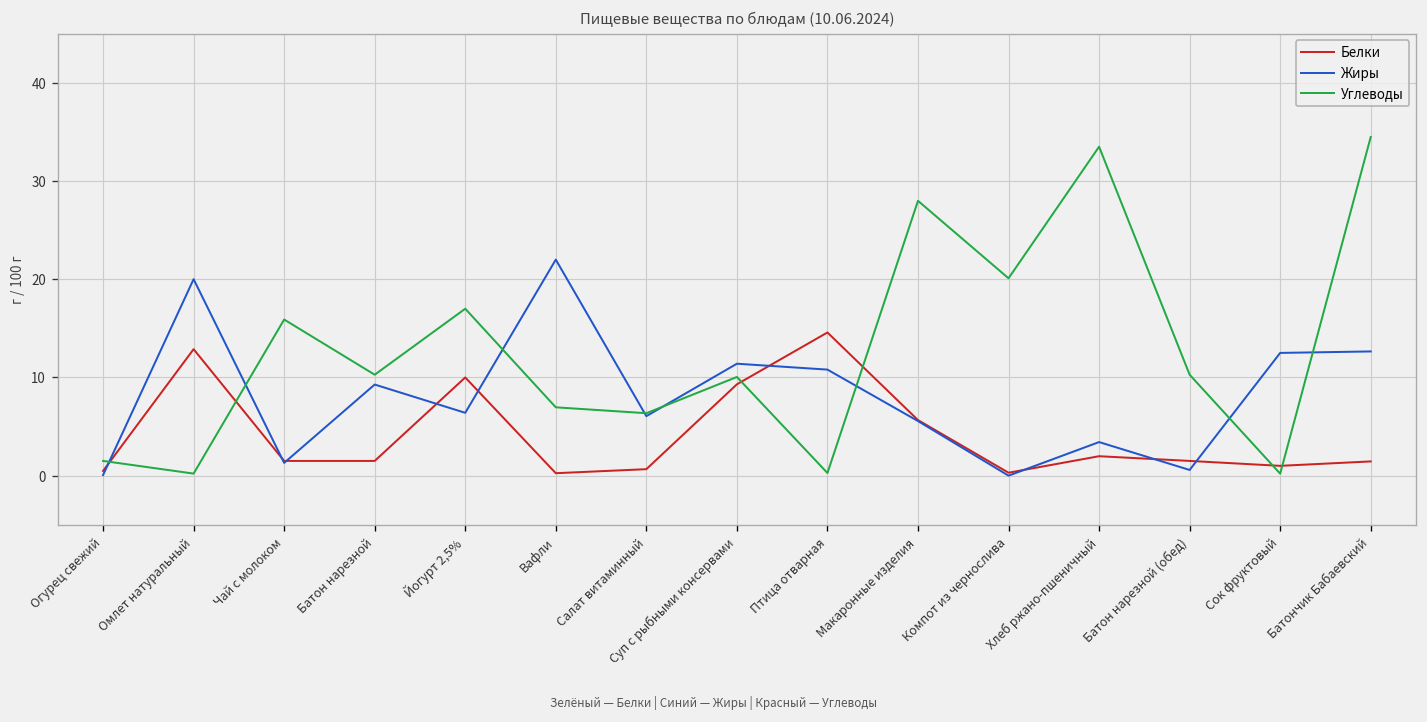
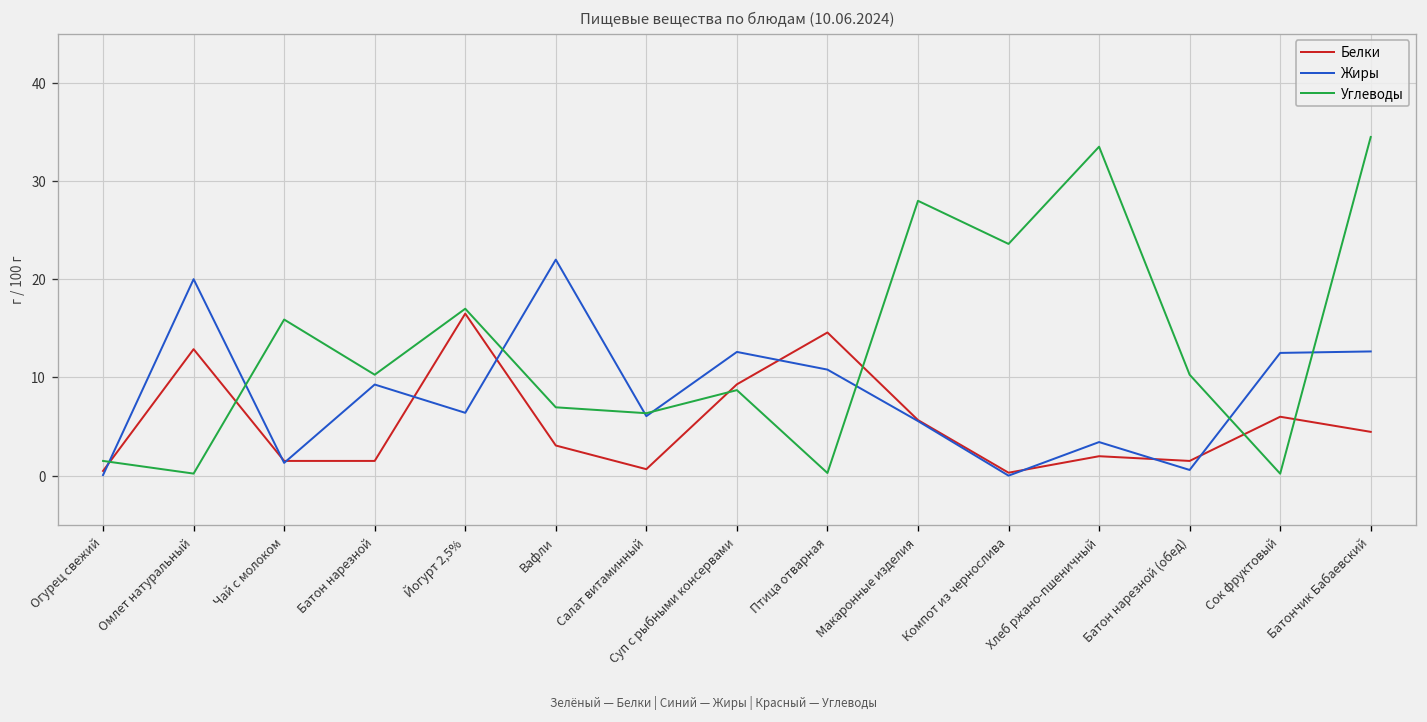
Белки, Йогурт 2,5%: 10 -> 17
Белки, Вафли: 0 -> 3
Жиры, Суп с рыбными консервами: 11 -> 13
Углеводы, Суп с рыбными консервами: 10 -> 9
Углеводы, Компот из чернослива: 20 -> 24
Белки, Сок фруктовый: 1 -> 6
Белки, Батончик Бабаевский: 1 -> 4
